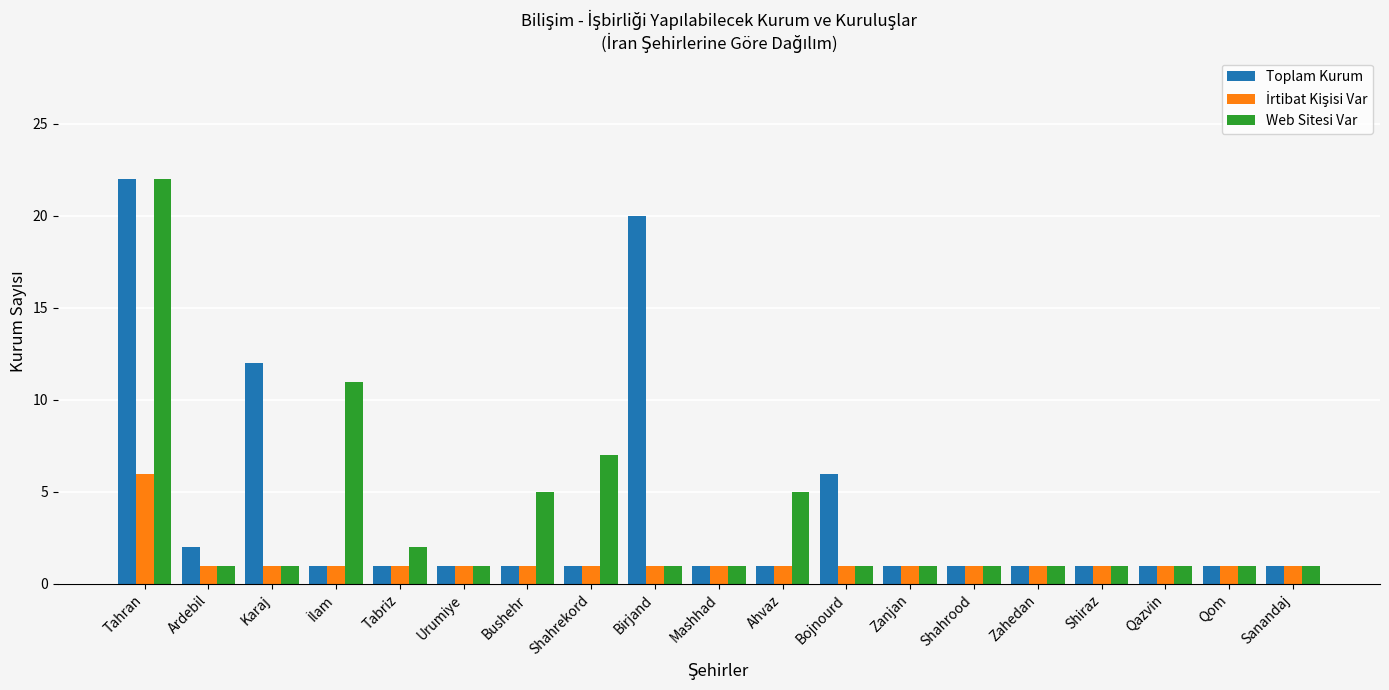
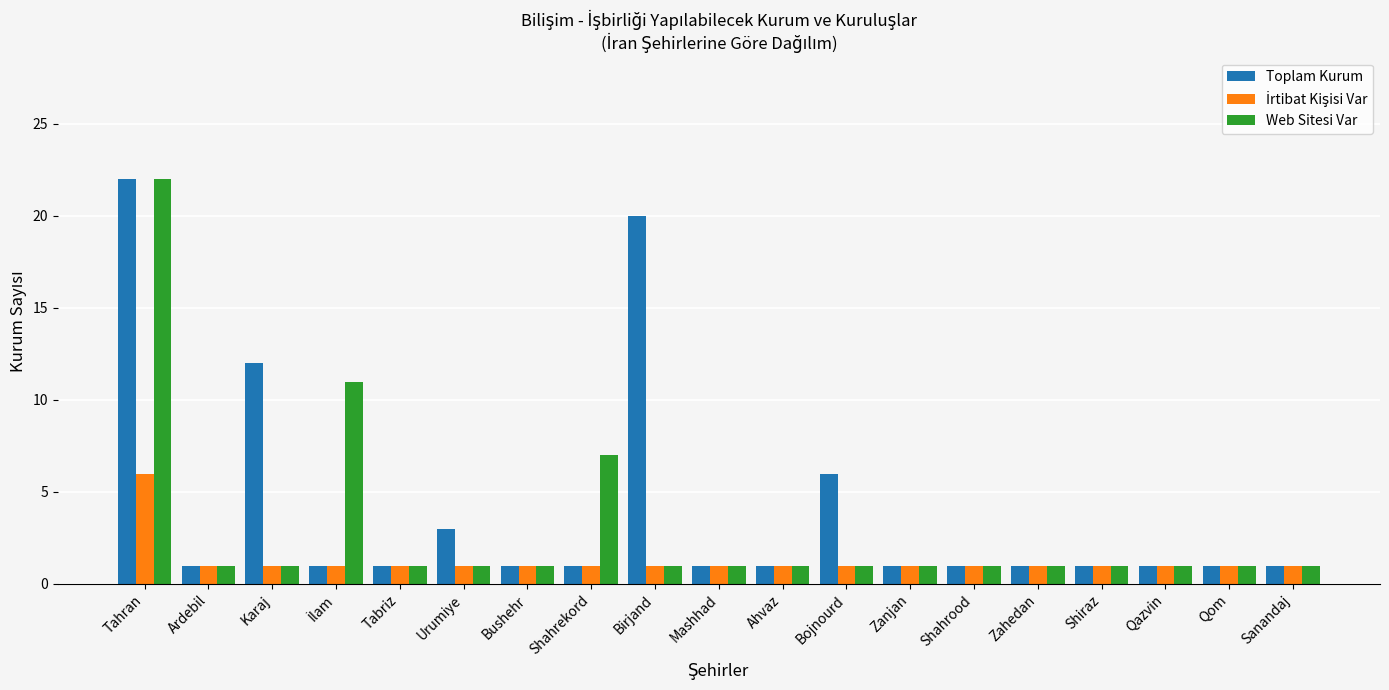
Toplam Kurum, Ardebil: 2 -> 1
Web Sitesi Var, Tabriz: 2 -> 1
Toplam Kurum, Urumiye: 1 -> 3
Web Sitesi Var, Bushehr: 5 -> 1
Web Sitesi Var, Ahvaz: 5 -> 1
